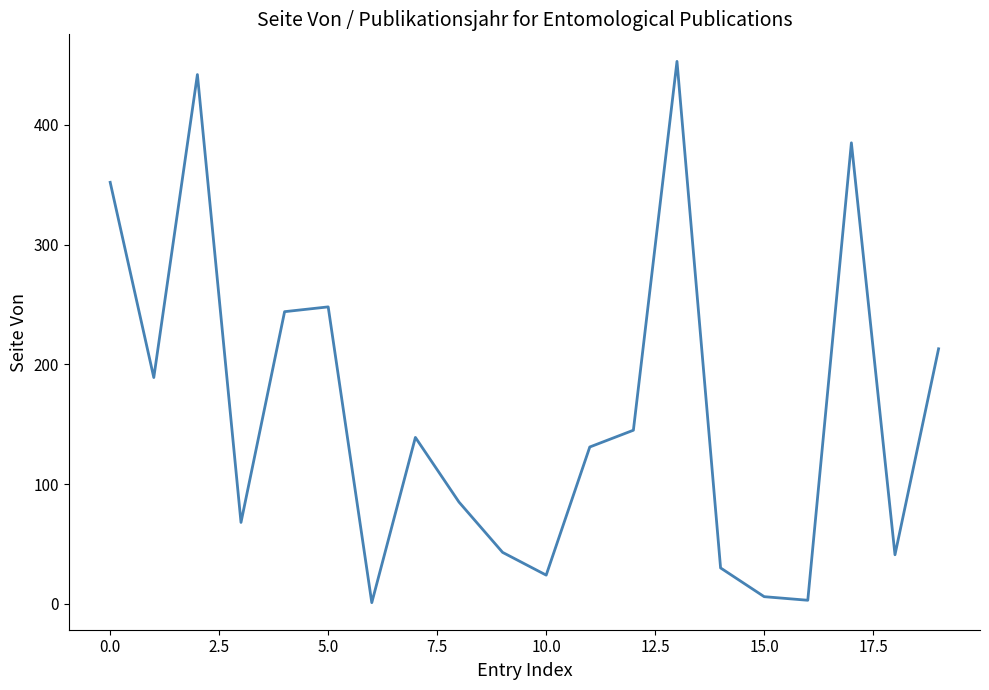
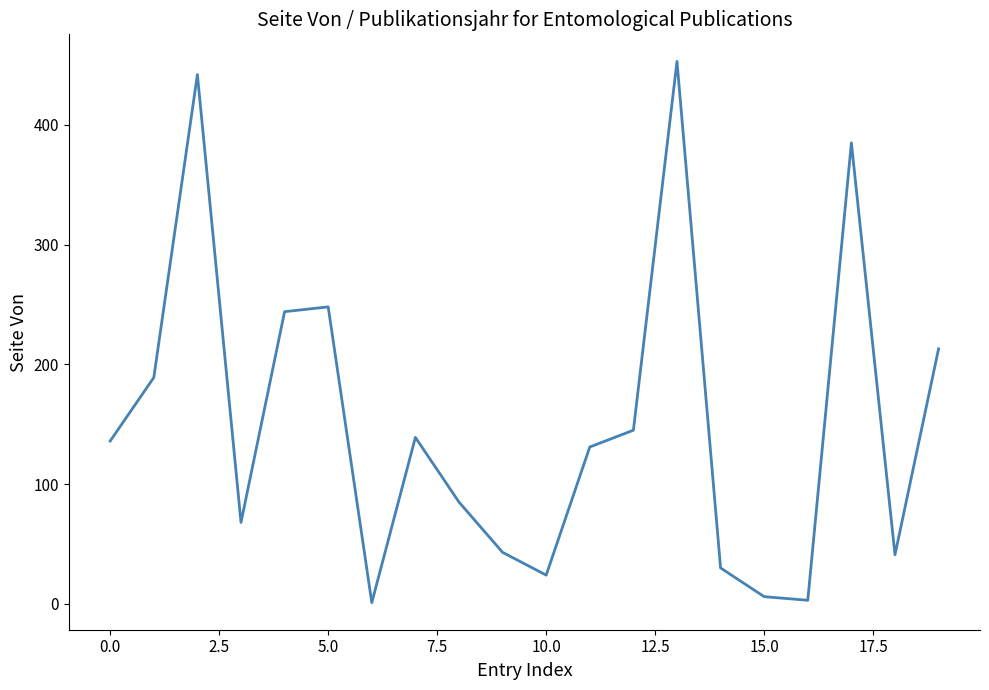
0.0: 352 -> 136
